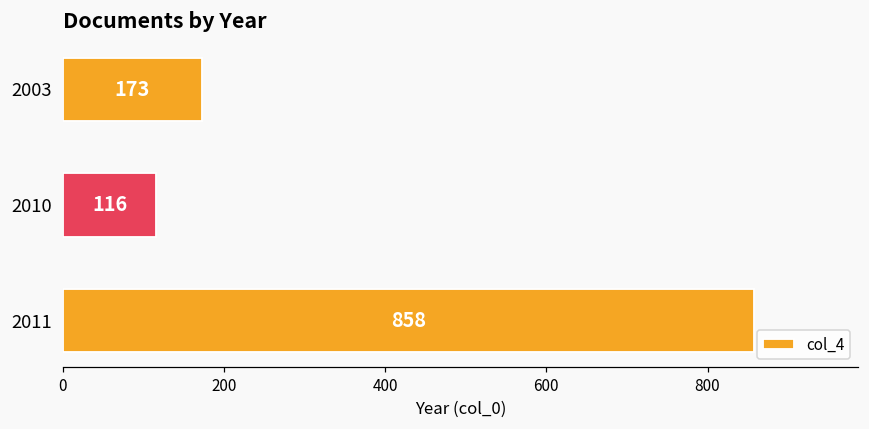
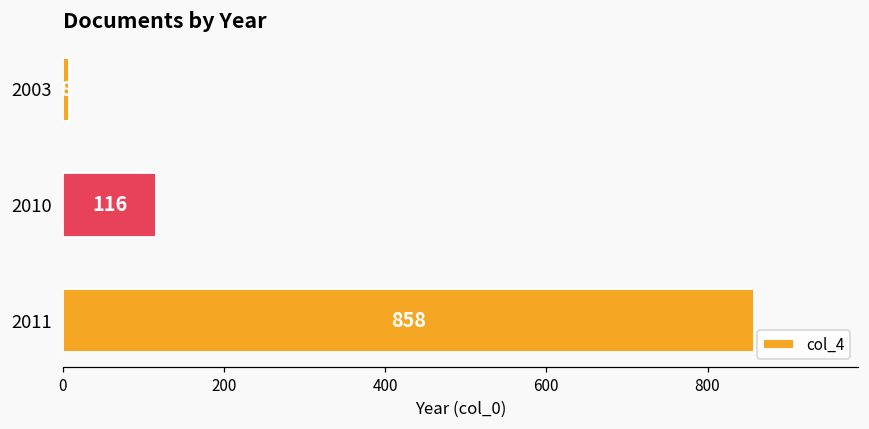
2003: 170 -> 10
